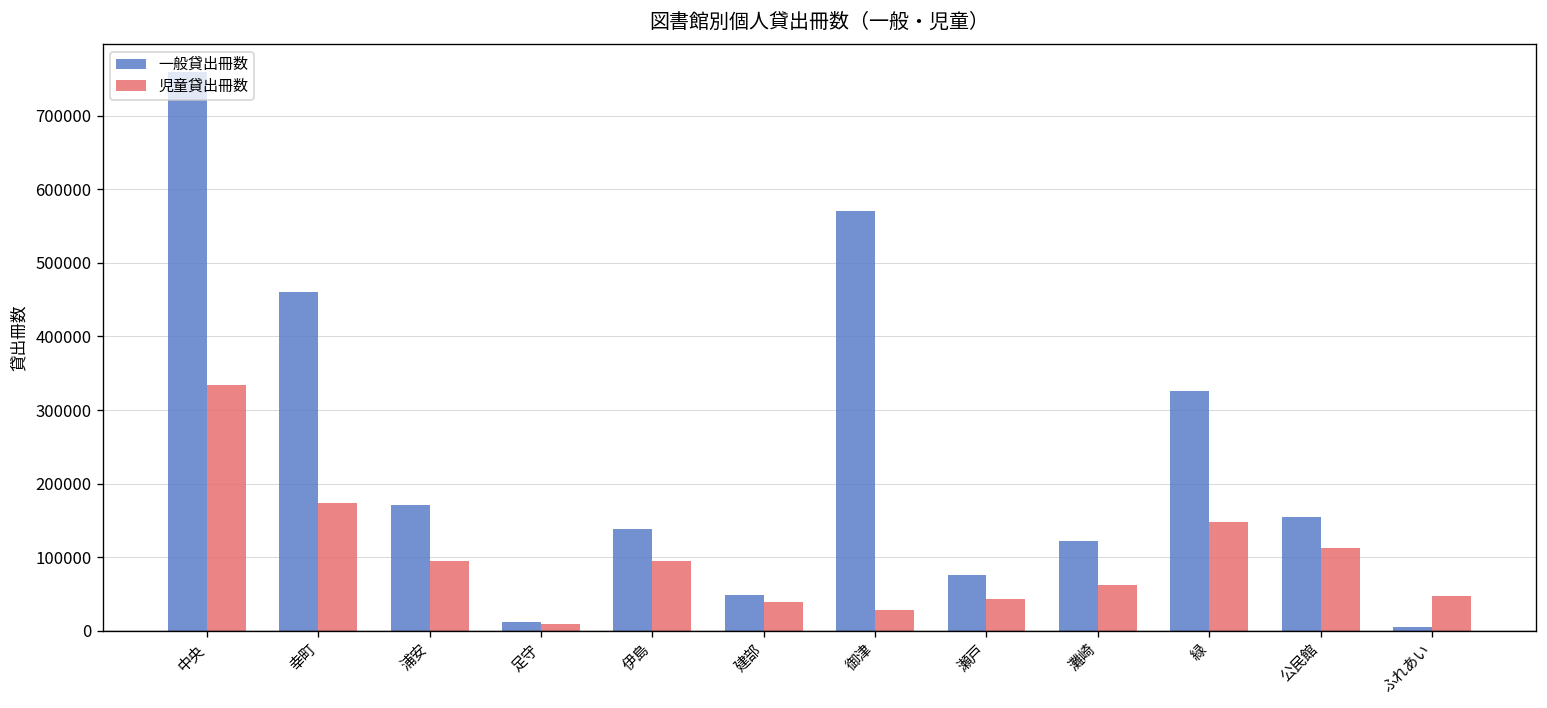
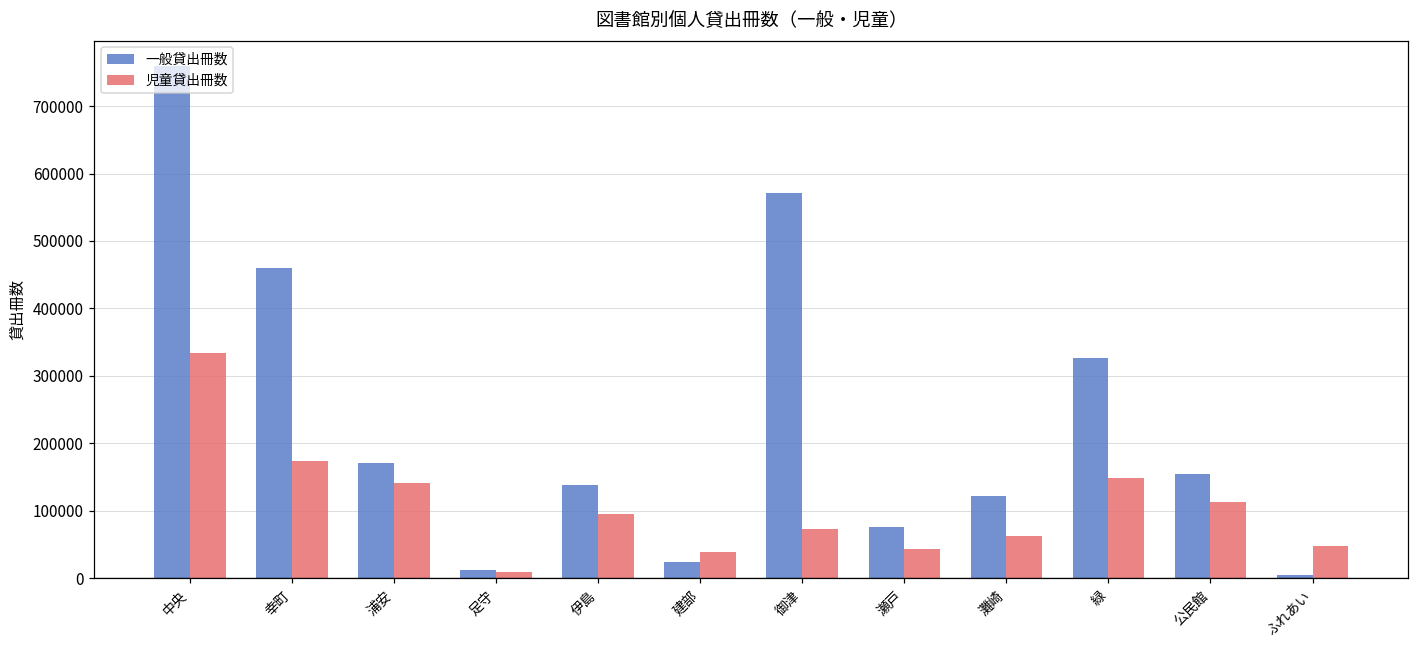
児童貸出冊数, 浦安: 100000 -> 140000
一般貸出冊数, 建部: 50000 -> 20000
児童貸出冊数, 御津: 30000 -> 70000
